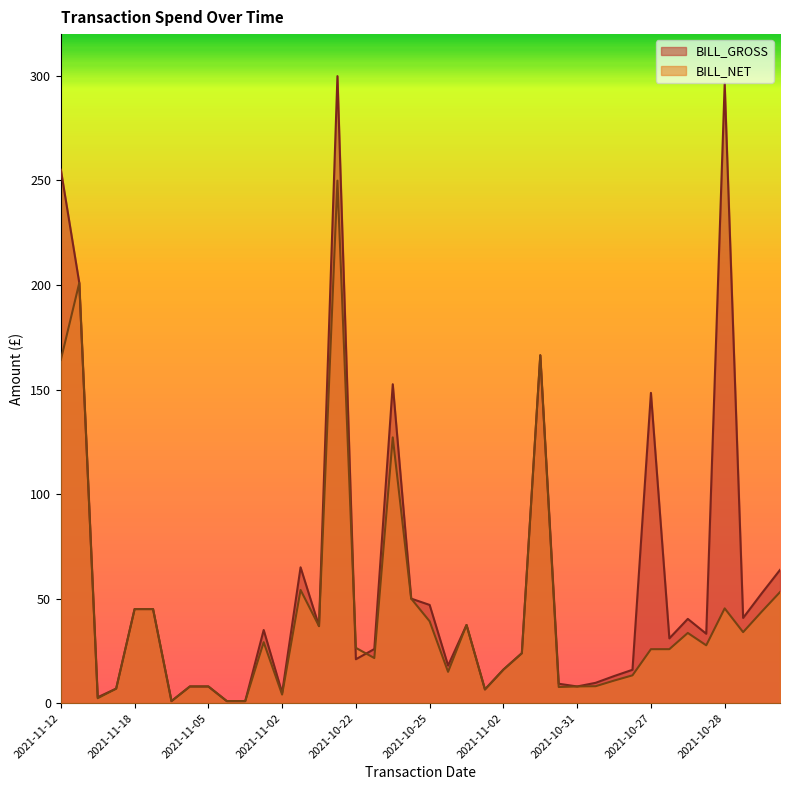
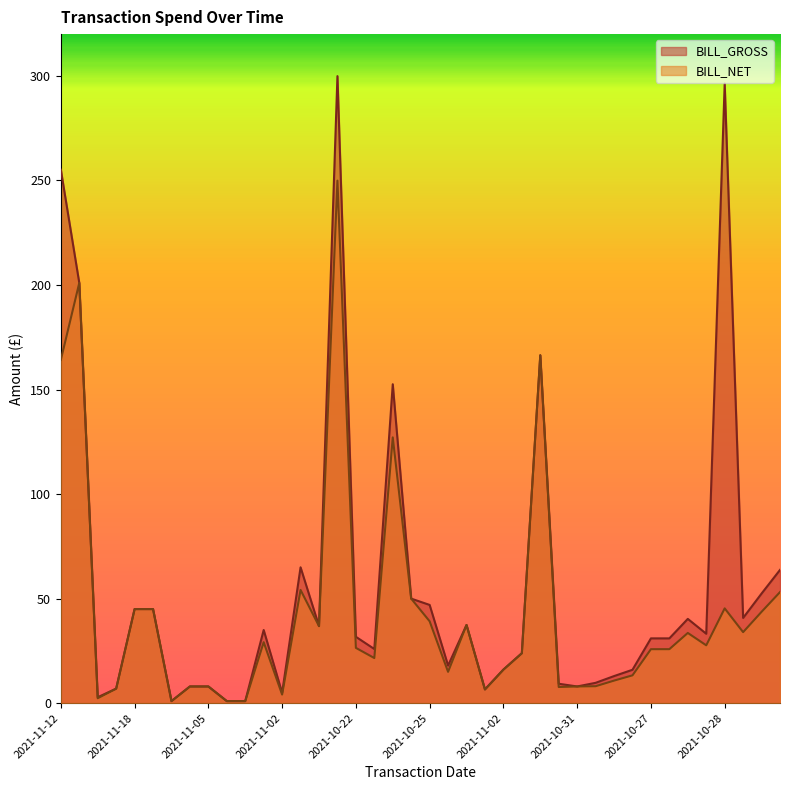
BILL_GROSS, 2021-10-22: 21 -> 32
BILL_GROSS, 2021-10-27: 148 -> 31
